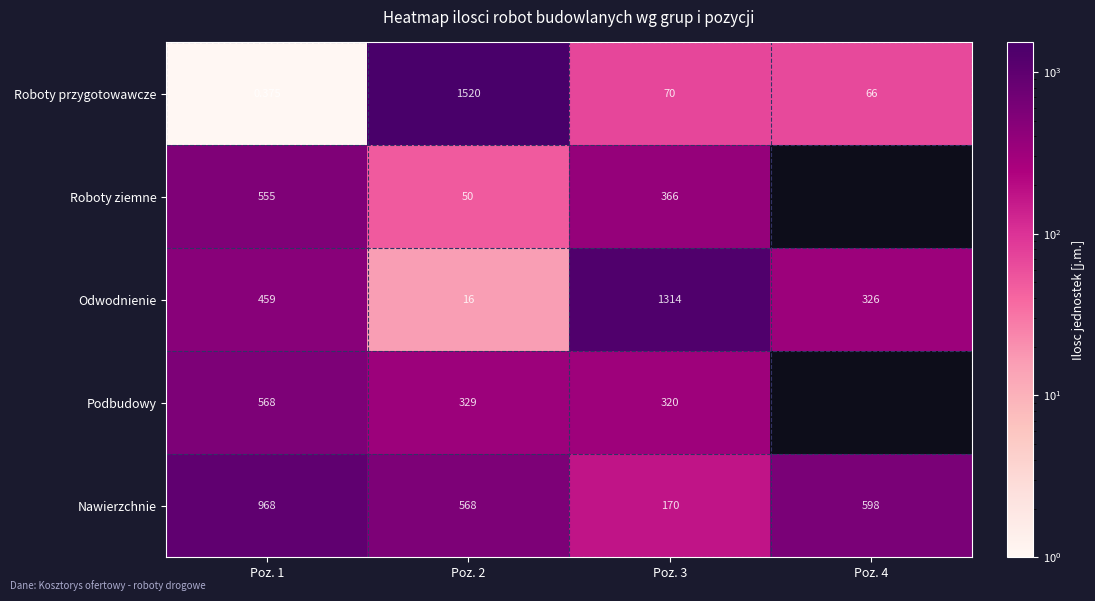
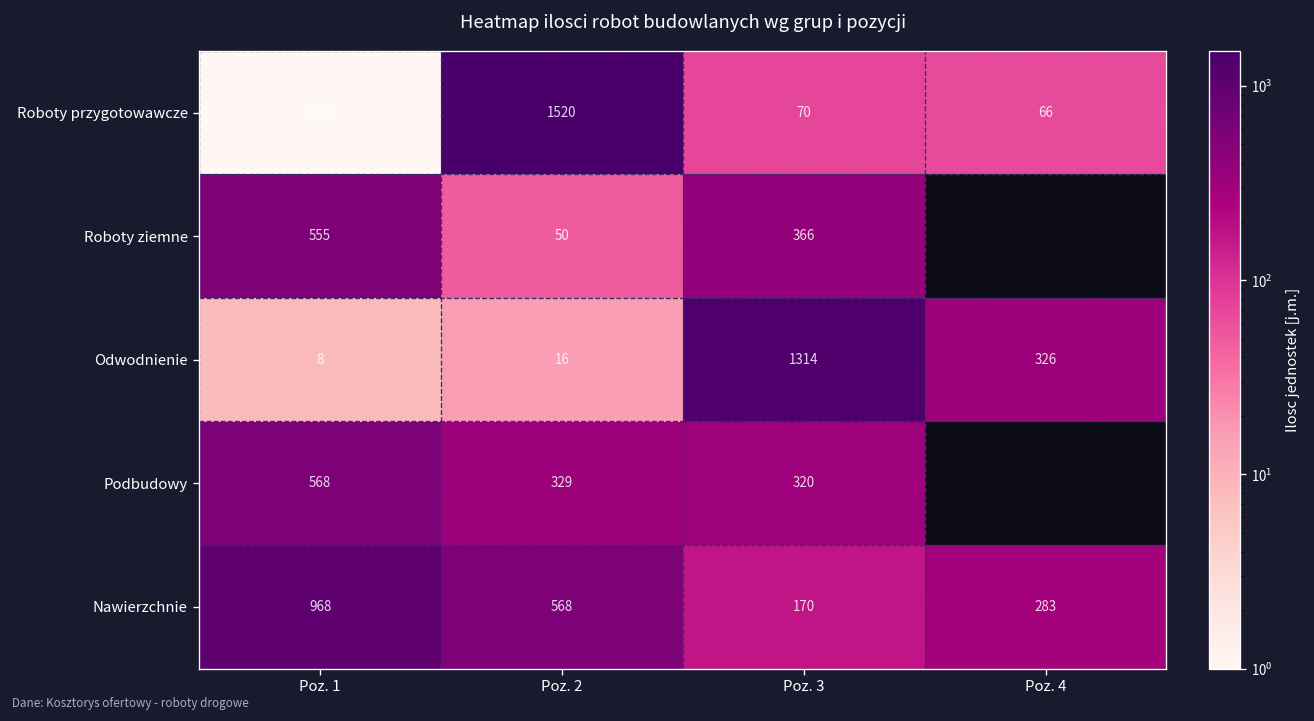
Odwodnienie, Poz. 1: 459 -> 8
Nawierzchnie, Poz. 4: 598 -> 283
